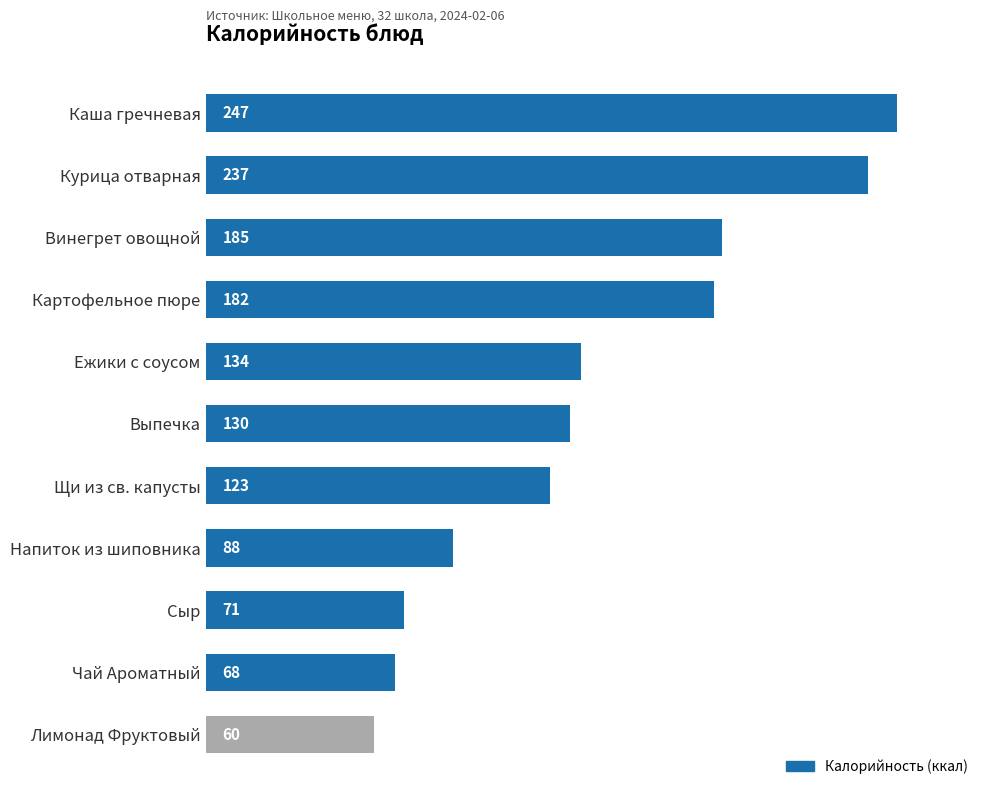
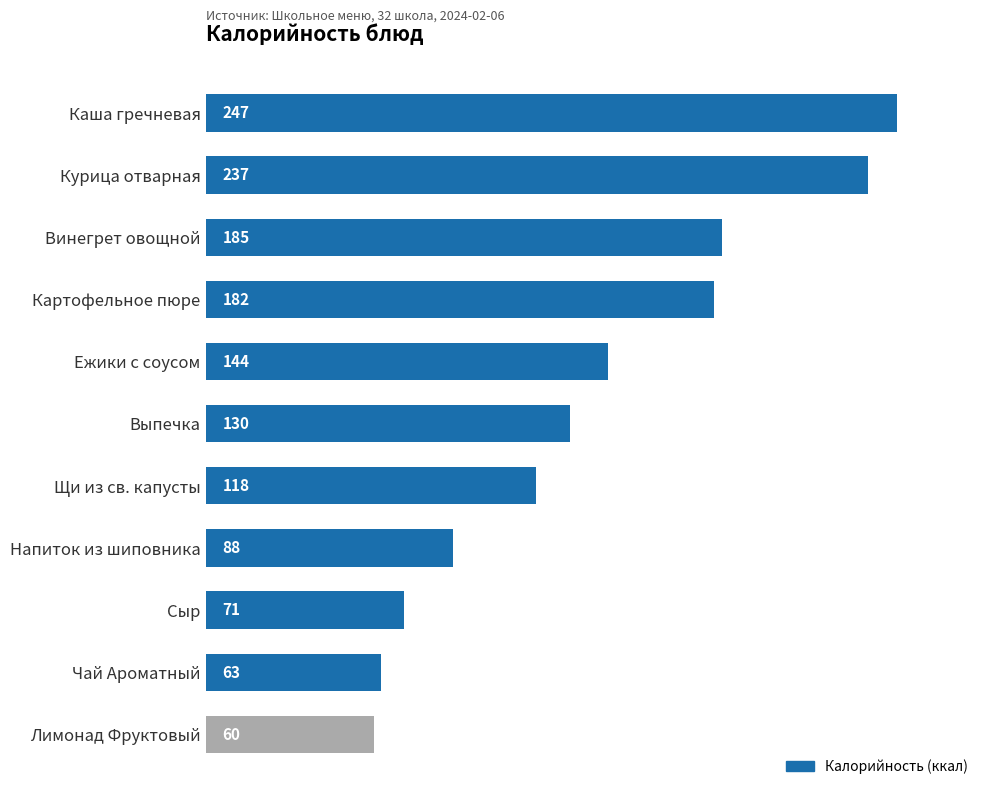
Ежики с соусом: 134 -> 144
Щи из св. капусты: 123 -> 118
Чай Ароматный: 68 -> 63
